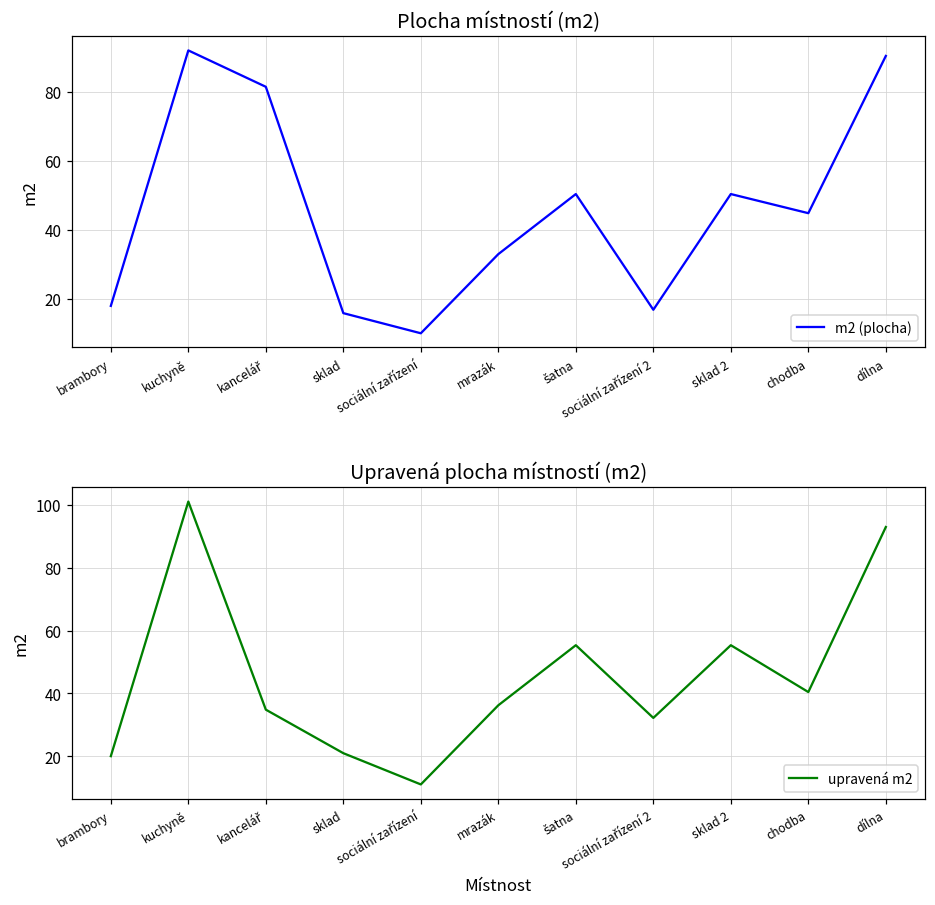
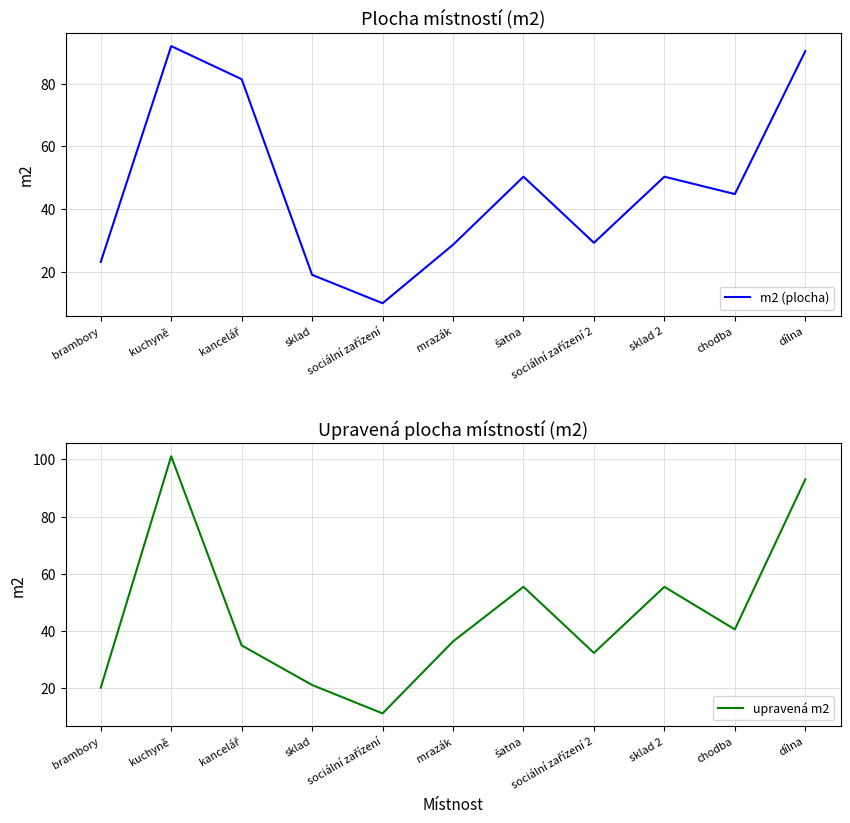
Plocha místností (m2), brambory: 18 -> 23
Plocha místností (m2), sklad: 16 -> 19
Plocha místností (m2), mrazák: 33 -> 29
Plocha místností (m2), sociální zařízení 2: 17 -> 29
